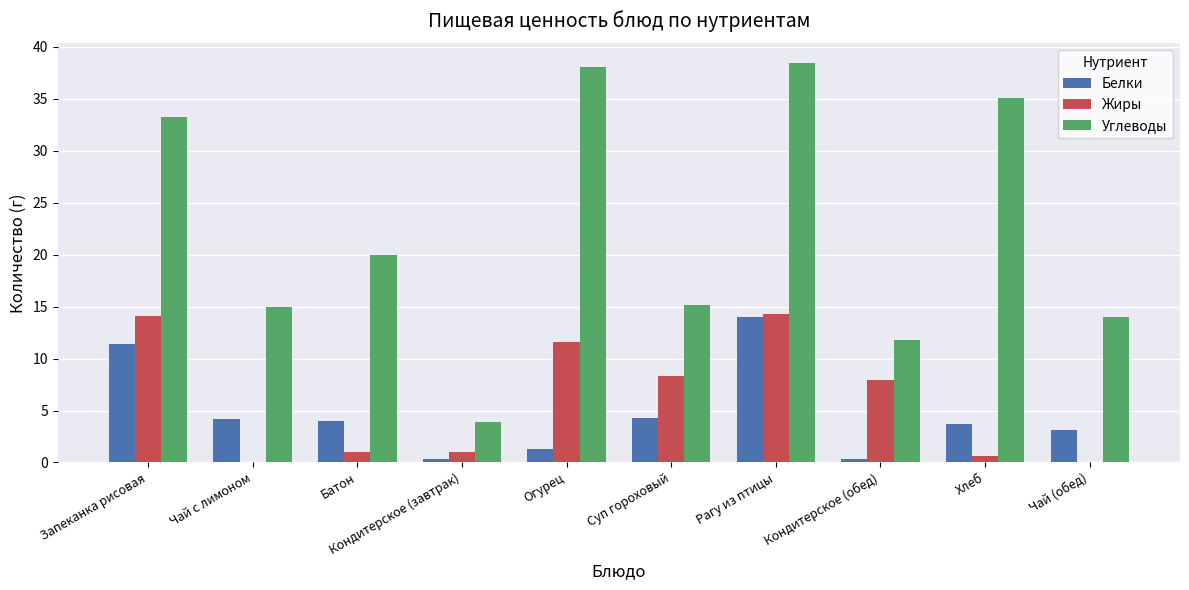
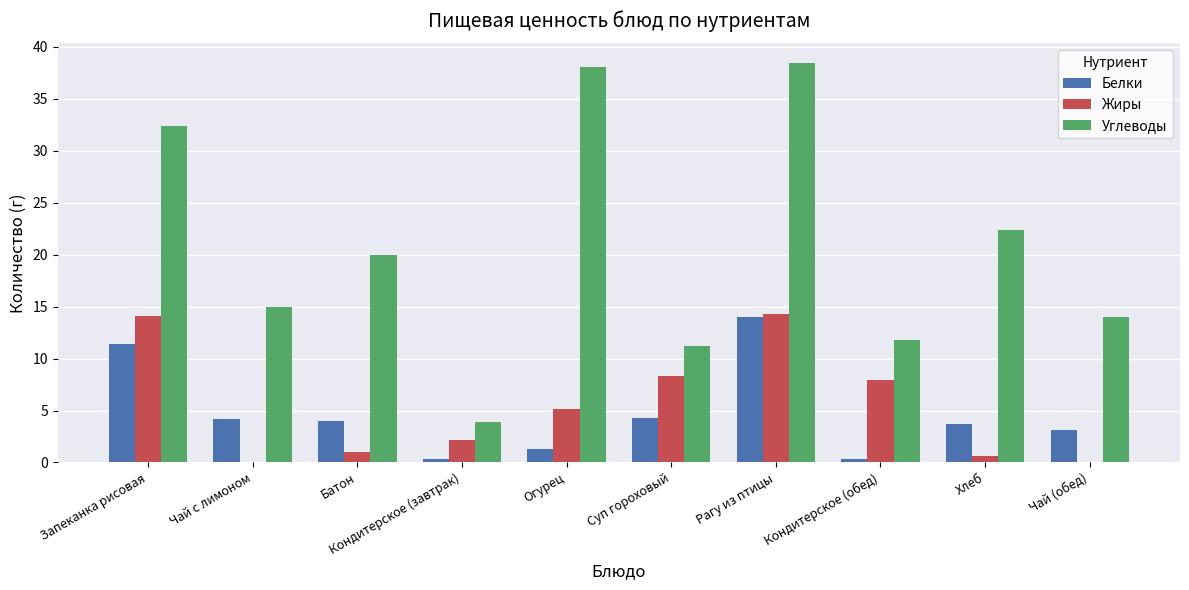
Углеводы, Запеканка рисовая: 33.2 -> 32.4
Жиры, Кондитерское (завтрак): 1.0 -> 2.2
Жиры, Огурец: 11.6 -> 5.1
Углеводы, Суп гороховый: 15.1 -> 11.2
Углеводы, Хлеб: 35.1 -> 22.4
